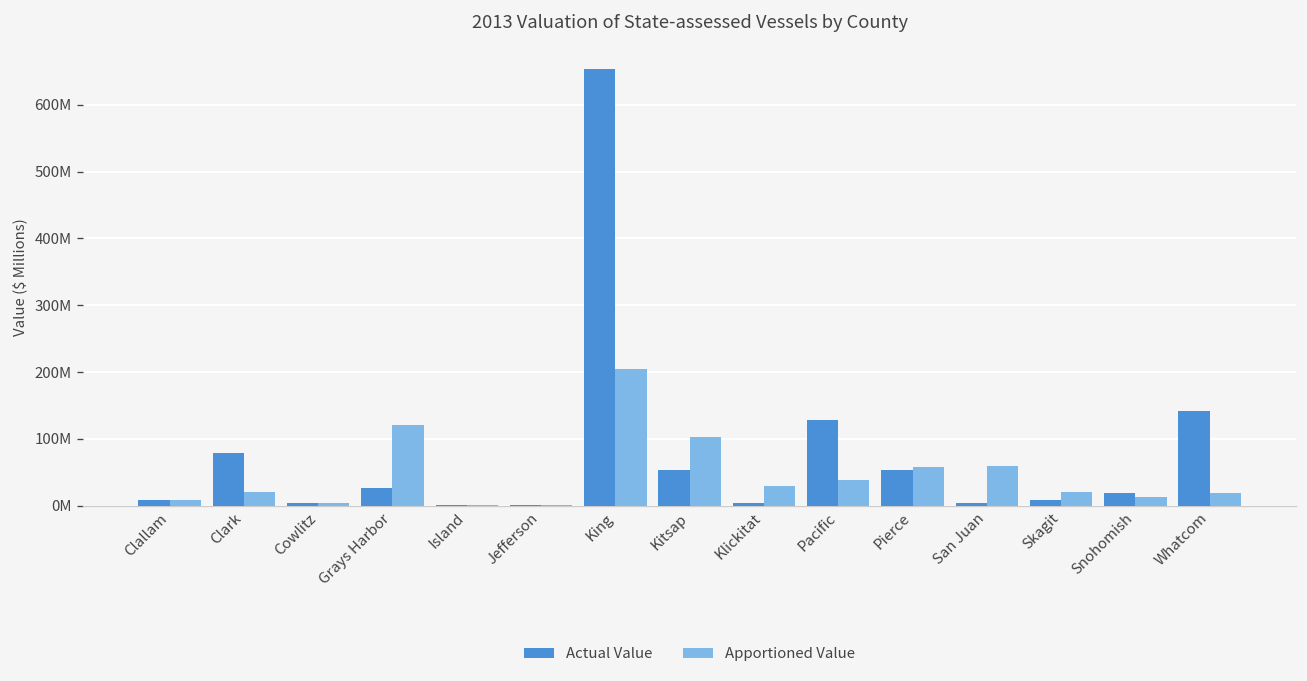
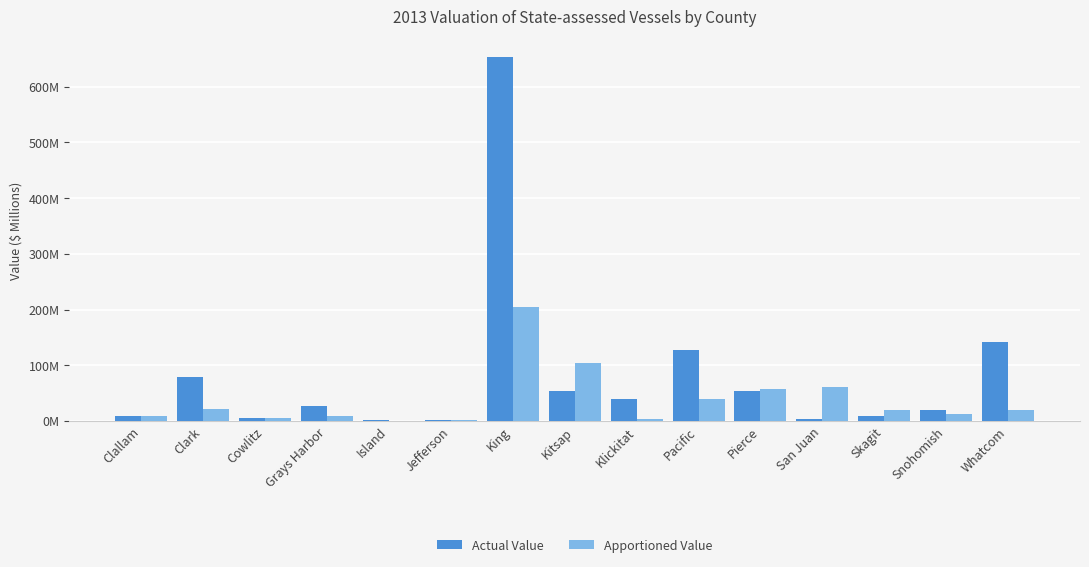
Apportioned Value, Grays Harbor: 120000000 -> 10000000
Actual Value, Klickitat: 0 -> 40000000
Apportioned Value, Klickitat: 30000000 -> 0
